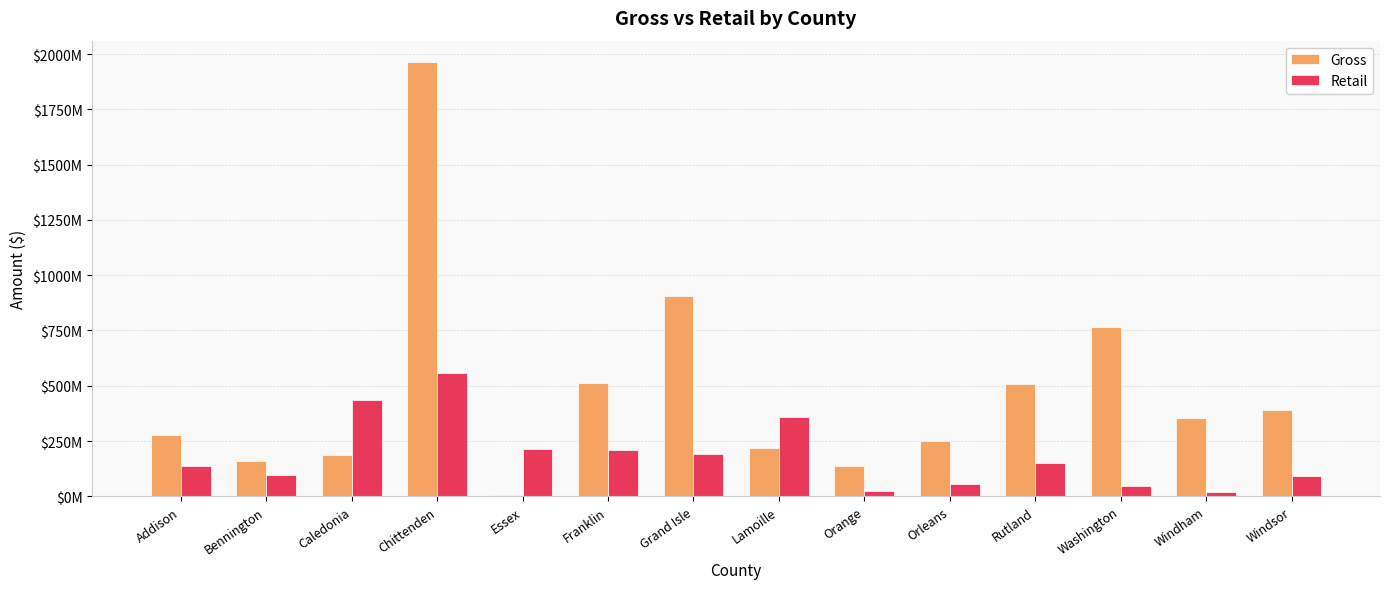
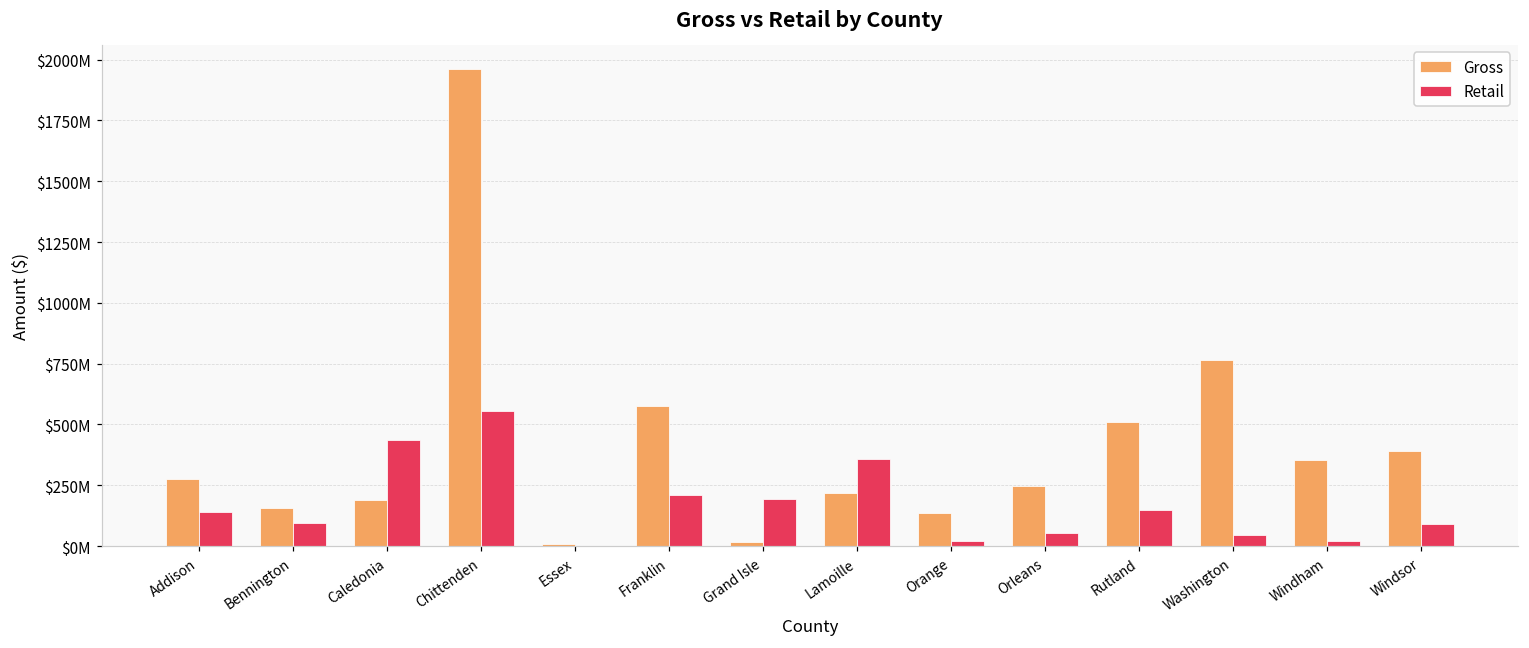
Retail, Essex: $220000000 -> $0
Gross, Franklin: $510000000 -> $580000000
Gross, Grand Isle: $900000000 -> $20000000
